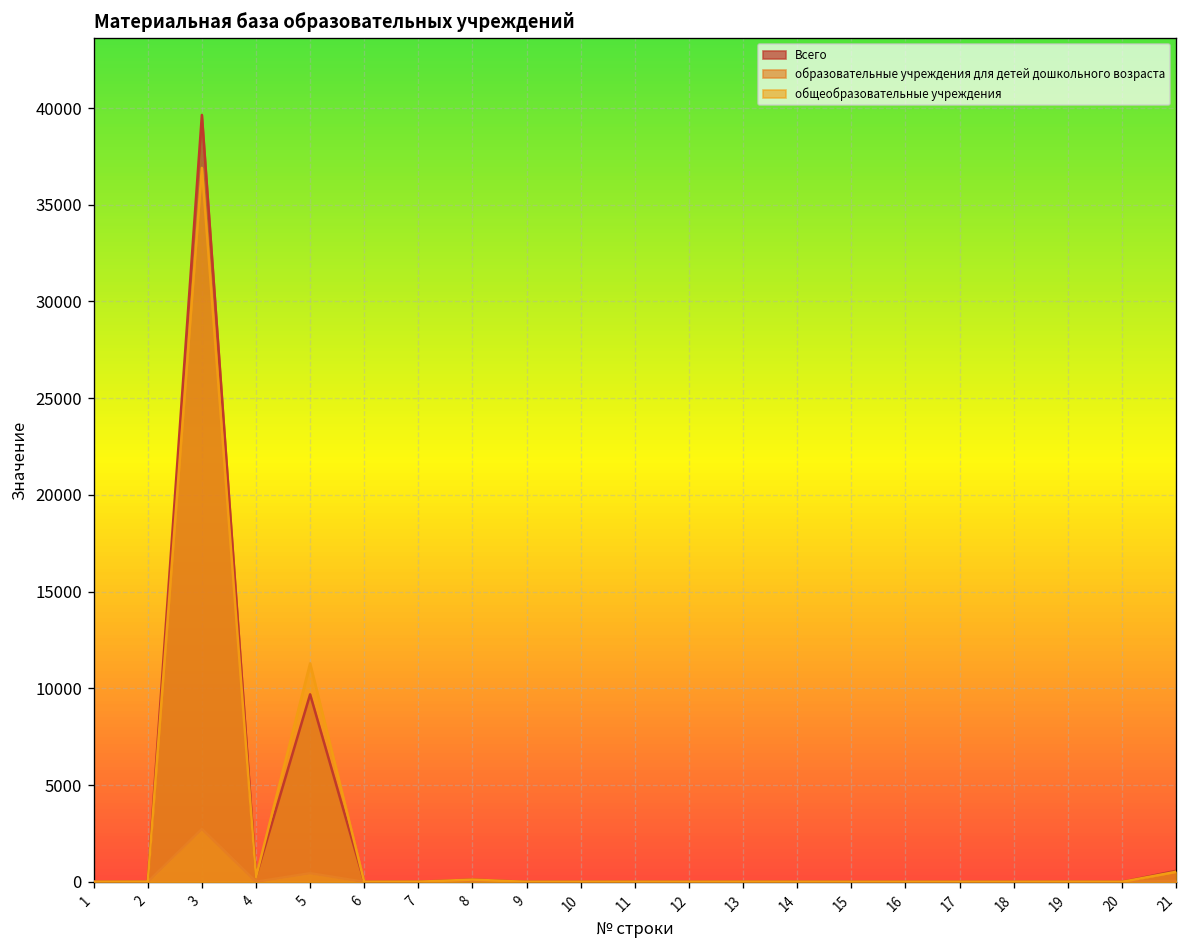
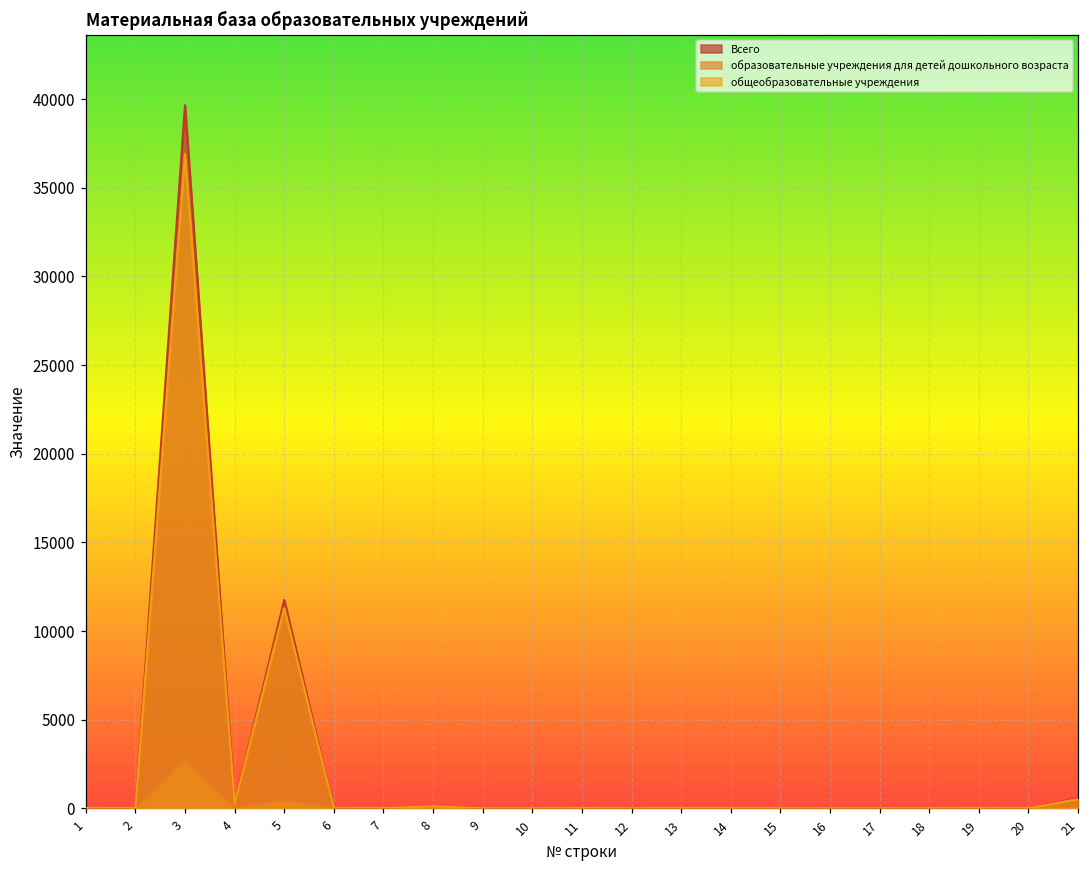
Всего, 5: 9700 -> 11700
